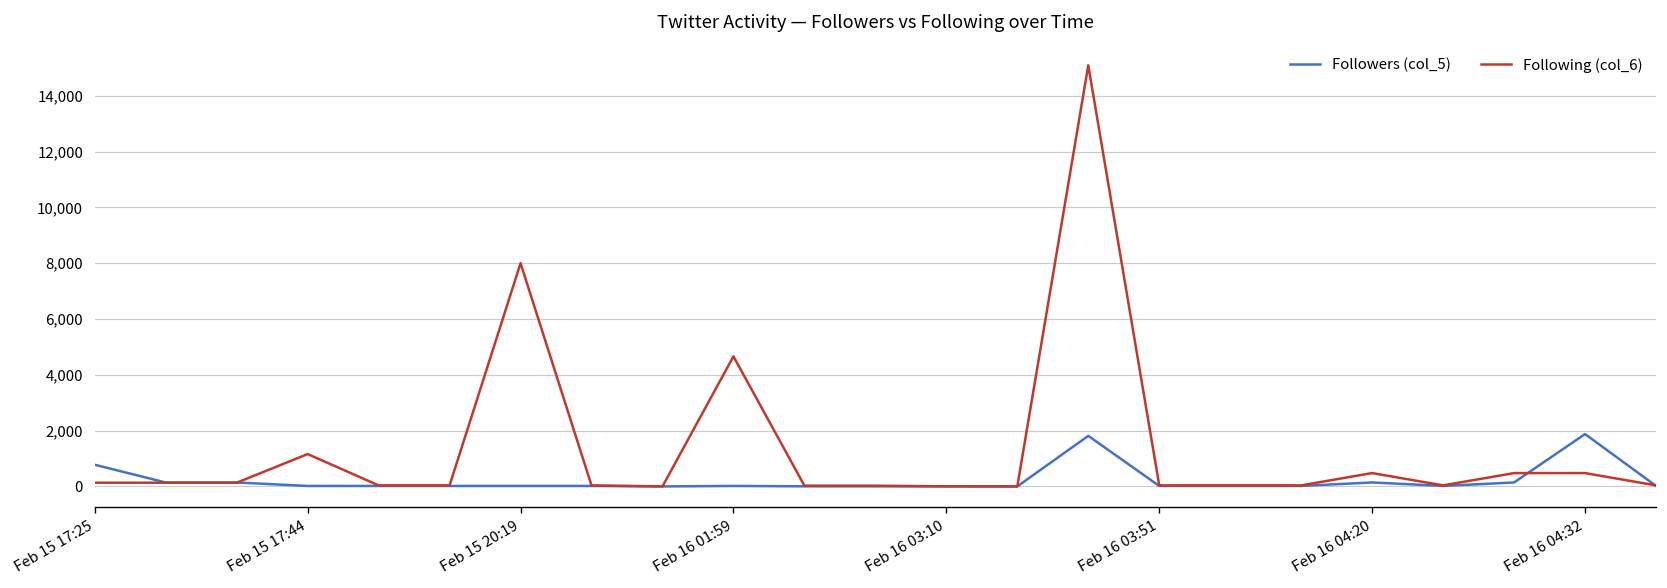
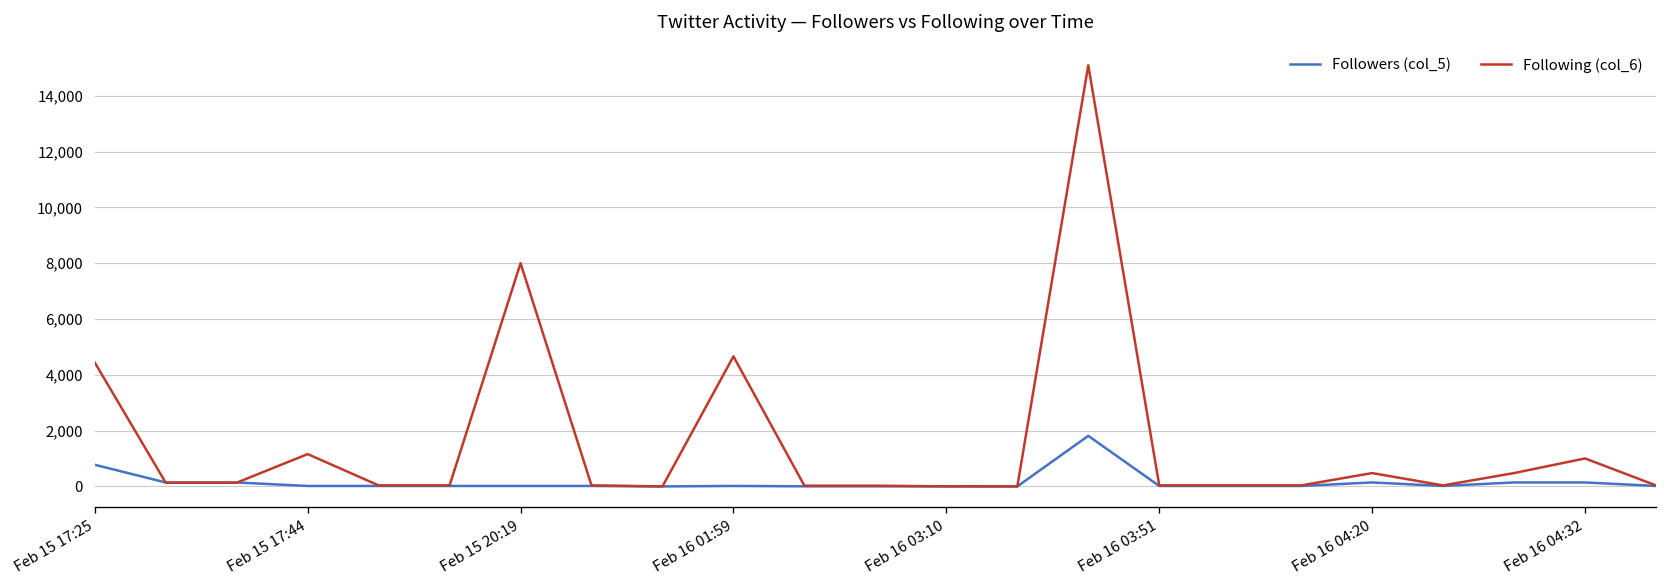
Following (col_6), Feb 15 17:25: 100 -> 4,400
Followers (col_5), Feb 16 04:32: 1,900 -> 100
Following (col_6), Feb 16 04:32: 500 -> 1,000
